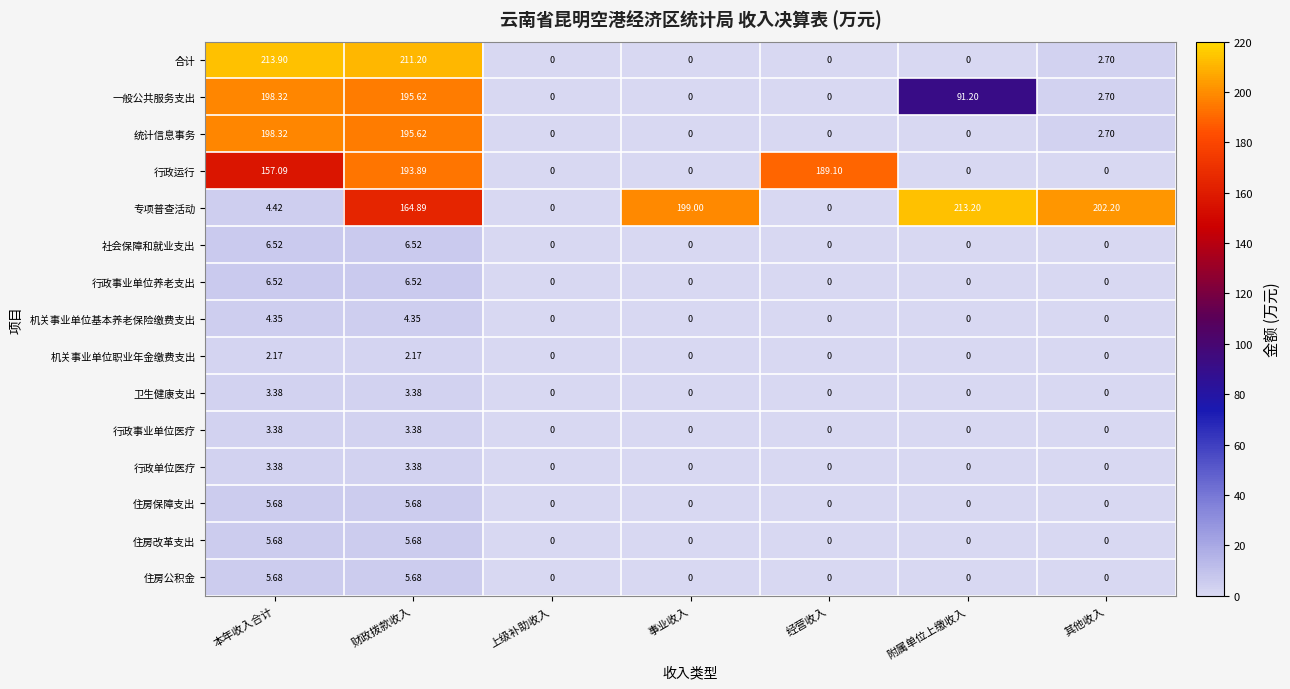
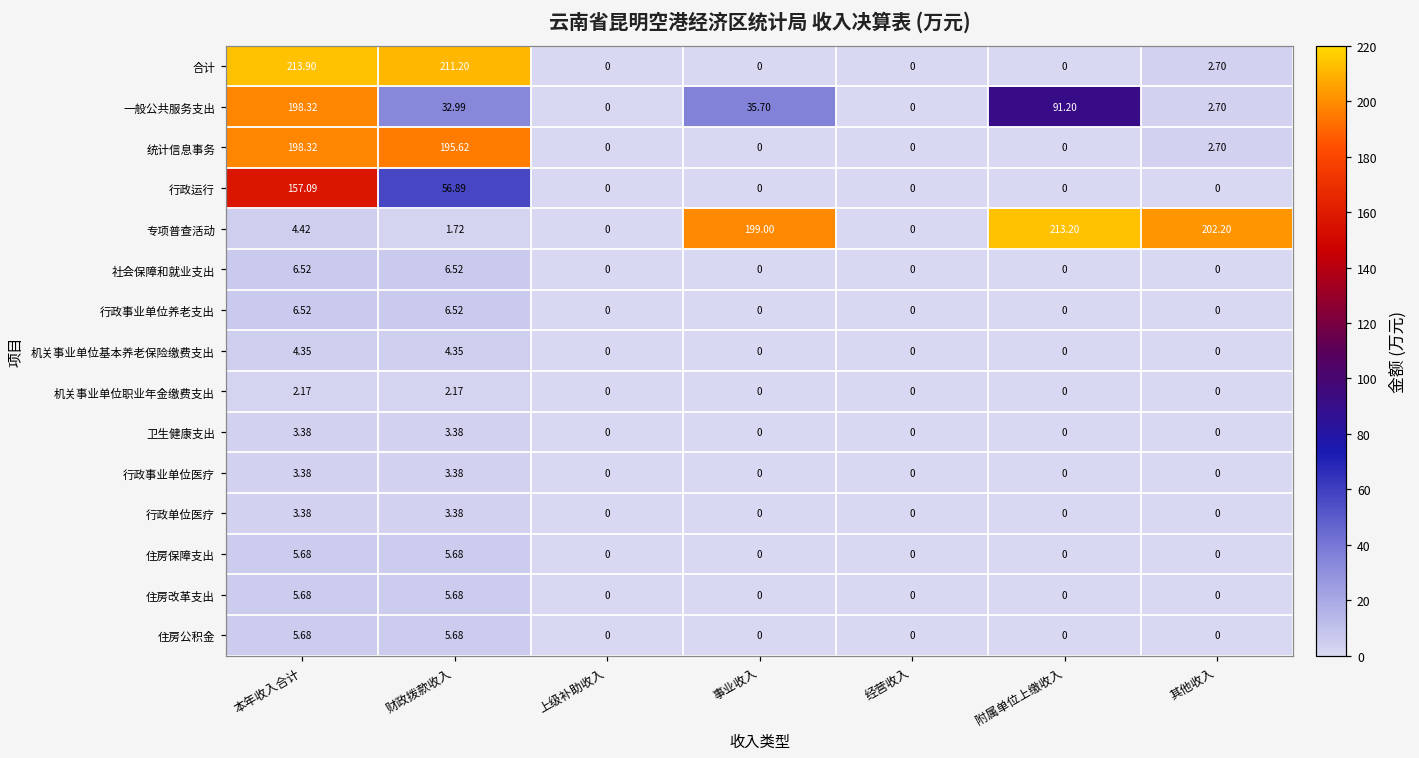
一般公共服务支出, 财政拨款收入: 195.62 -> 32.99
一般公共服务支出, 事业收入: 0 -> 35.70
行政运行, 财政拨款收入: 193.89 -> 56.89
行政运行, 经营收入: 189.10 -> 0
专项普查活动, 财政拨款收入: 164.89 -> 1.72
